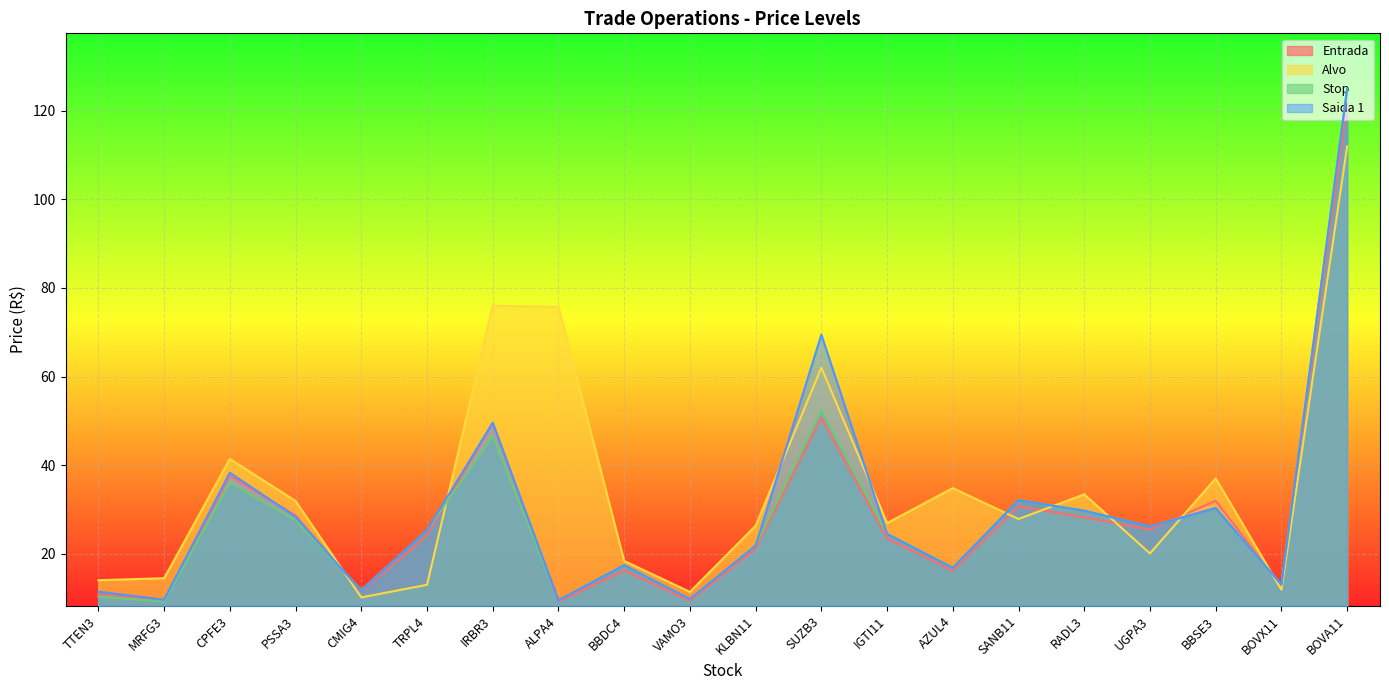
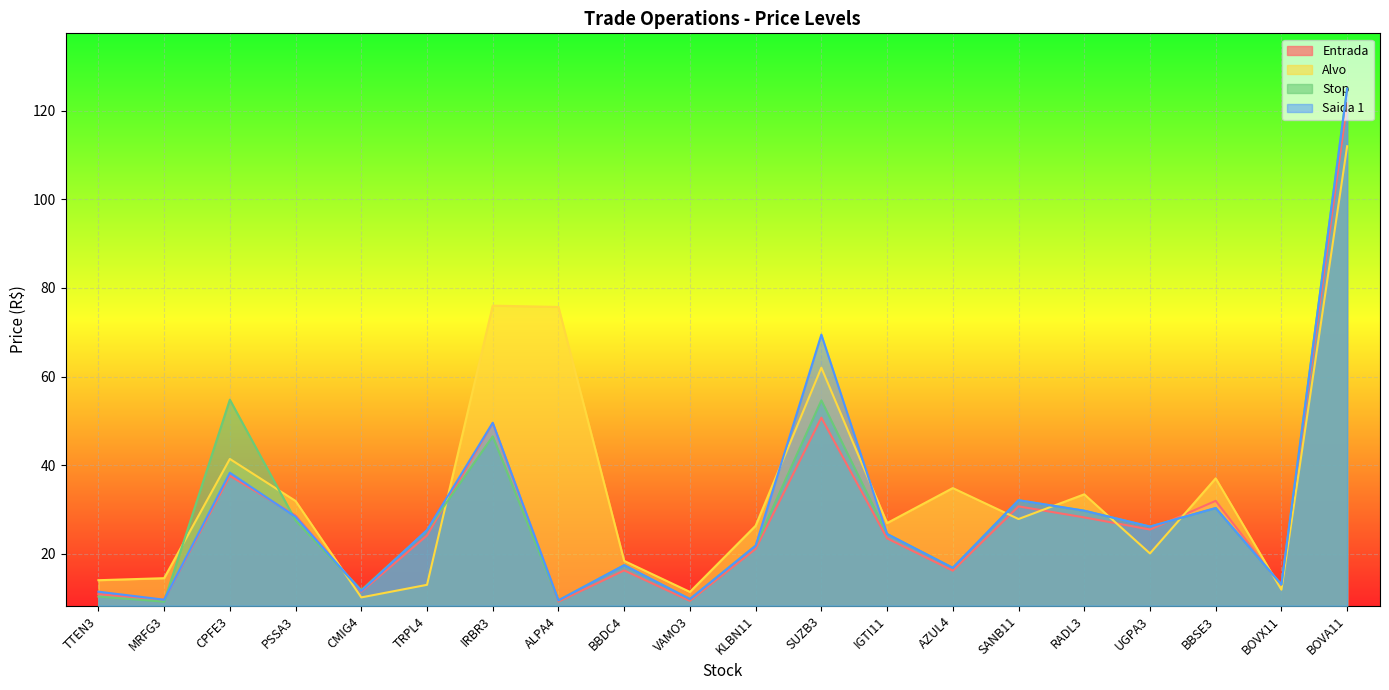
Stop, CPFE3: 36 -> 55
Stop, SUZB3: 52 -> 55
